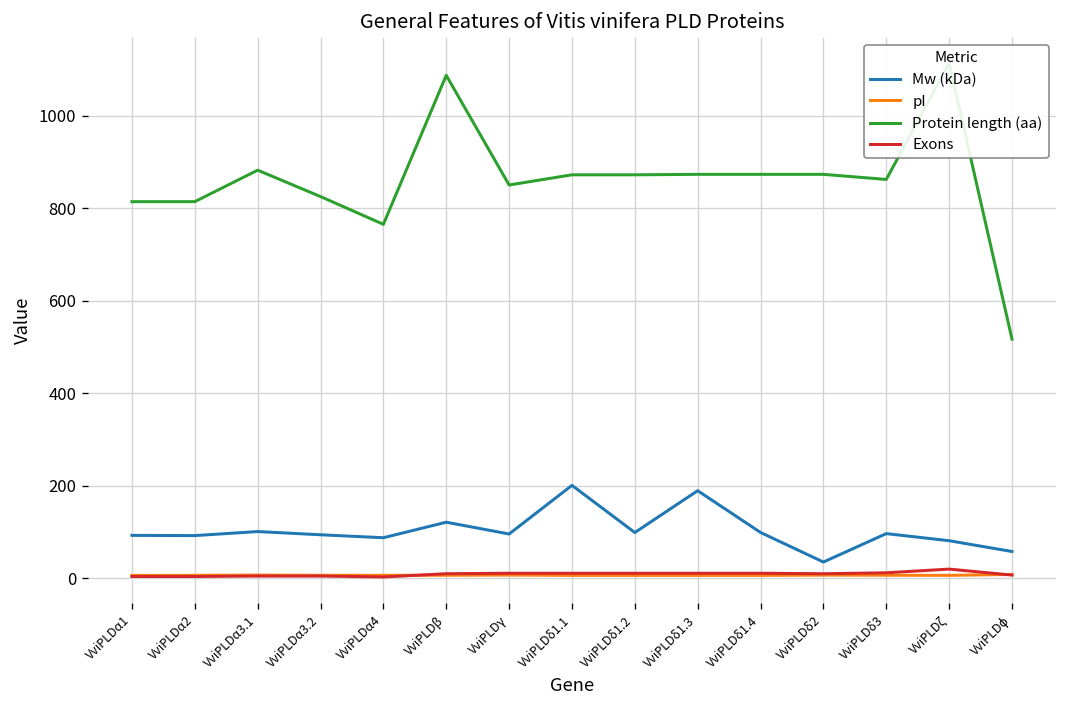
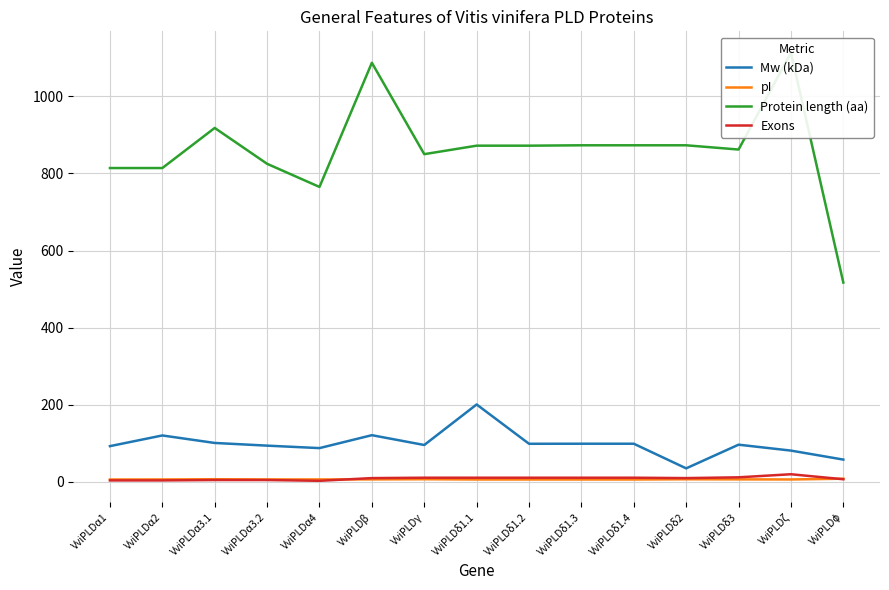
Mw (kDa), VviPLDα2: 90 -> 120
Protein length (aa), VviPLDα3.1: 880 -> 920
Mw (kDa), VviPLDδ1.3: 190 -> 100
